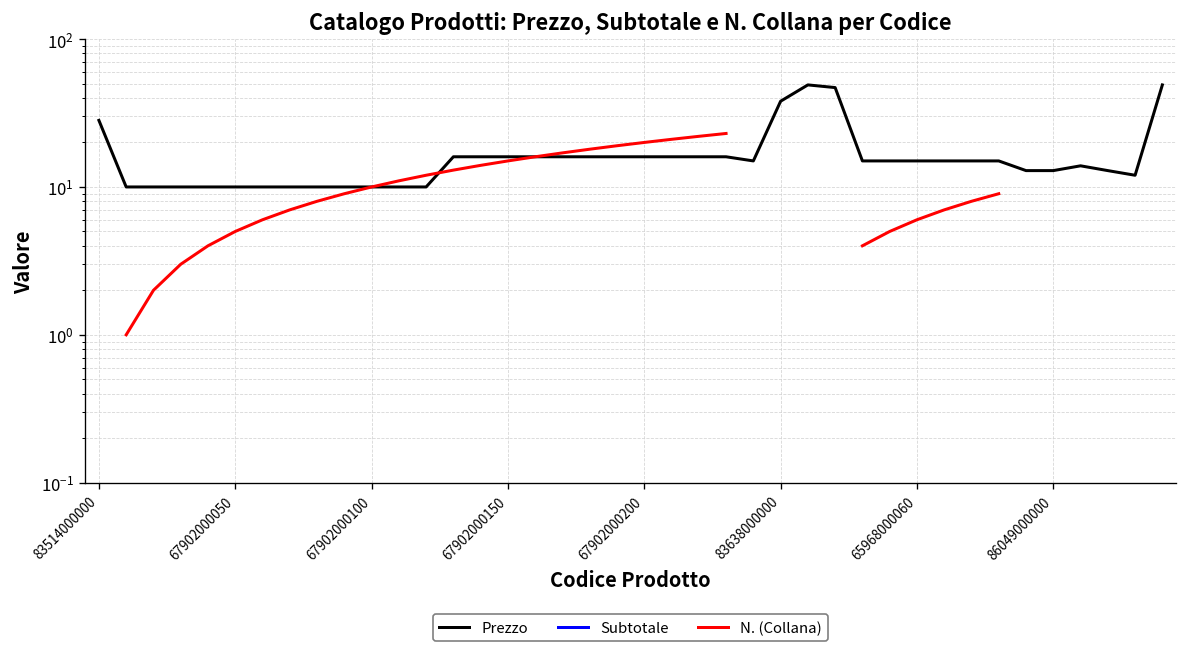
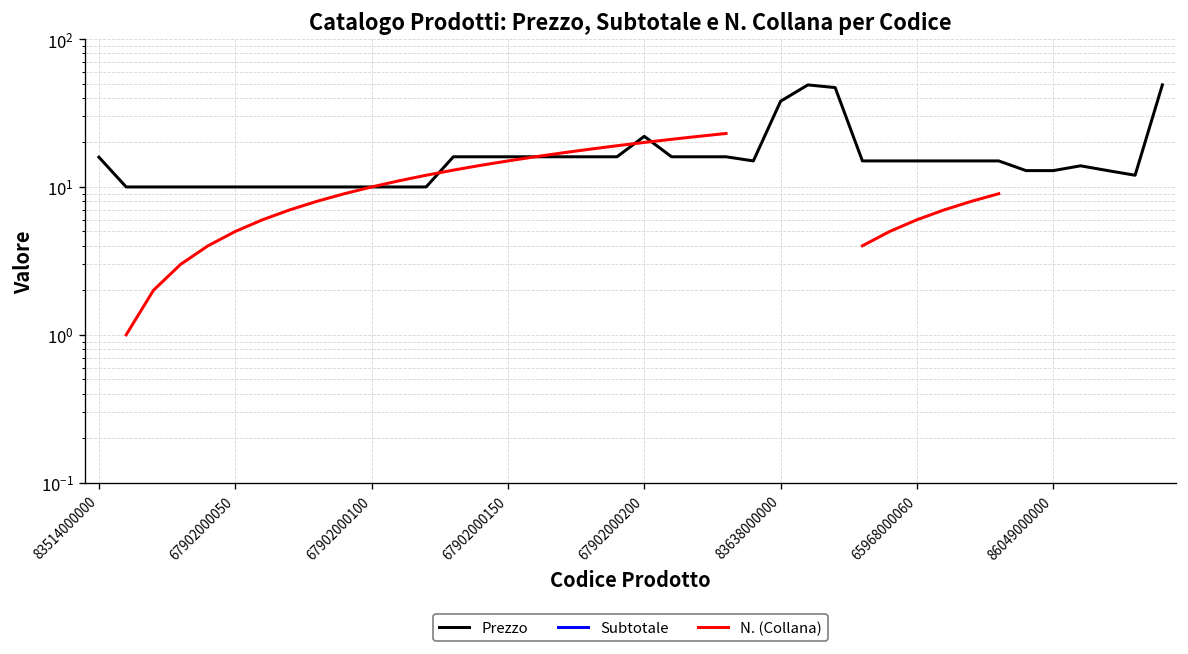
Prezzo, 83514000000: 28 -> 16
Prezzo, 67902000200: 16 -> 22
